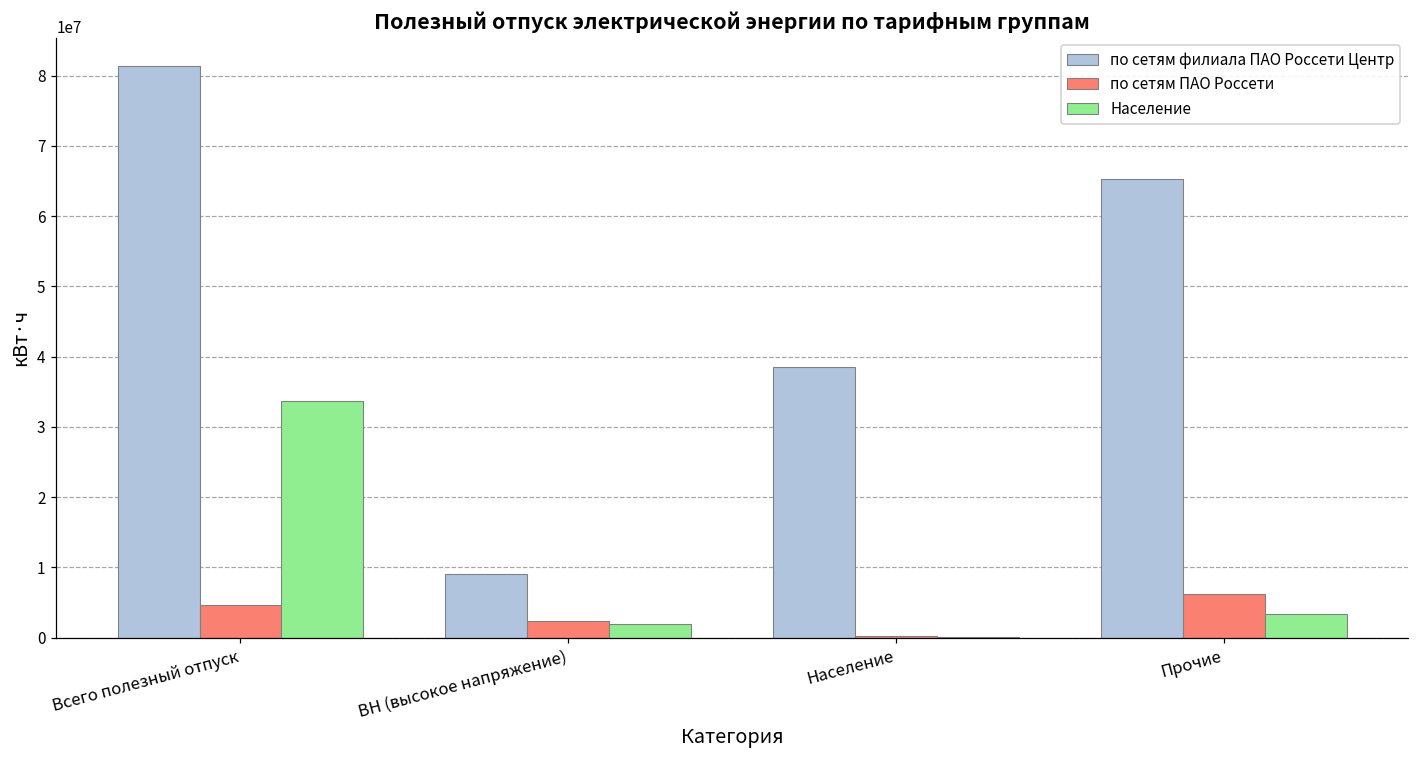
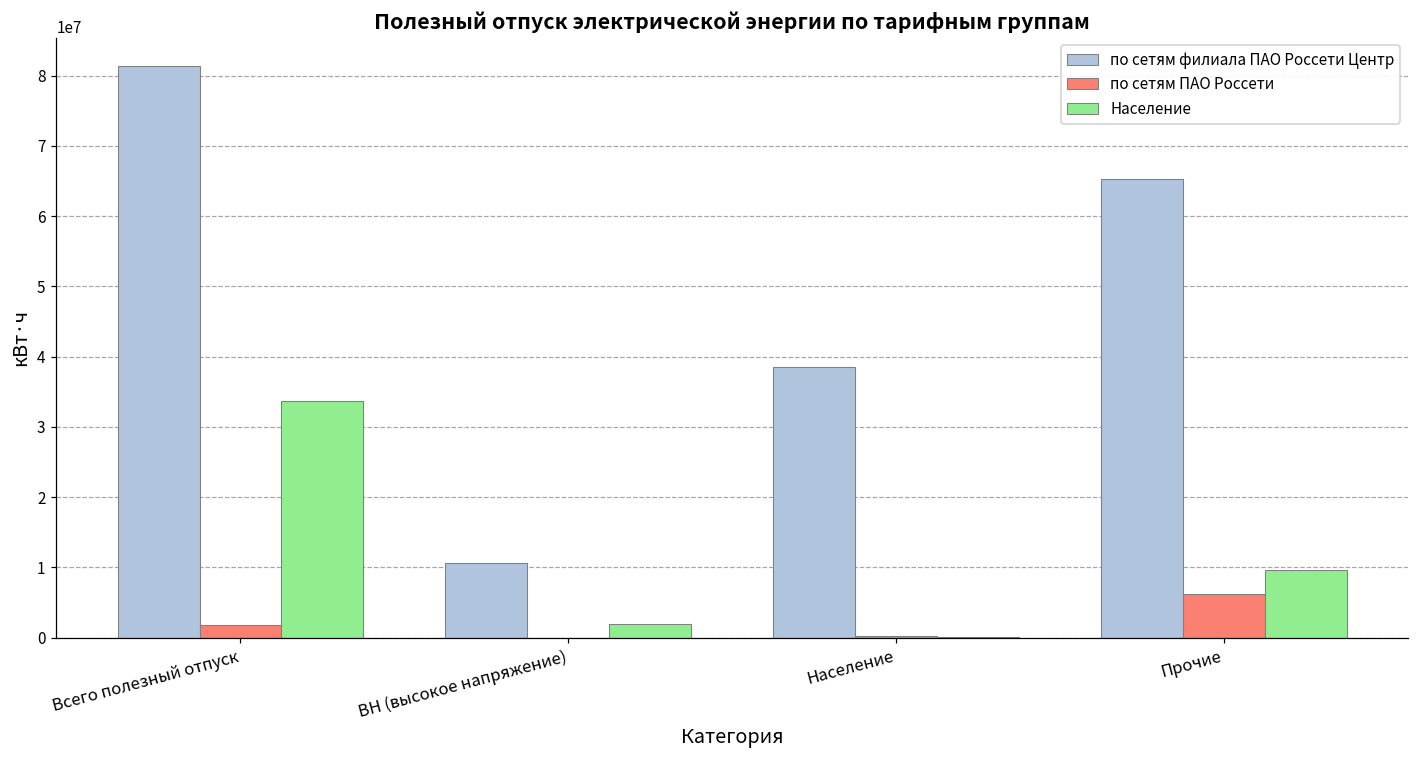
по сетям ПАО Россети, Всего полезный отпуск: 5000000 -> 2000000
по сетям филиала ПАО Россети Центр, ВН (высокое напряжение): 9000000 -> 11000000
по сетям ПАО Россети, ВН (высокое напряжение): 2000000 -> 0
Население, Прочие: 3000000 -> 10000000
